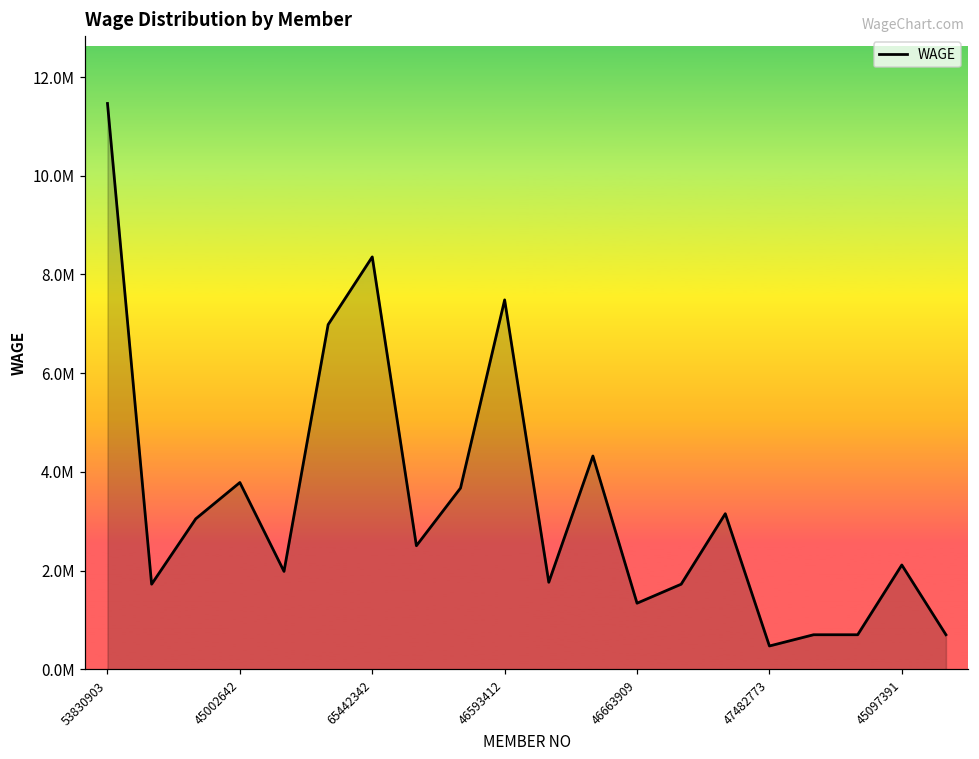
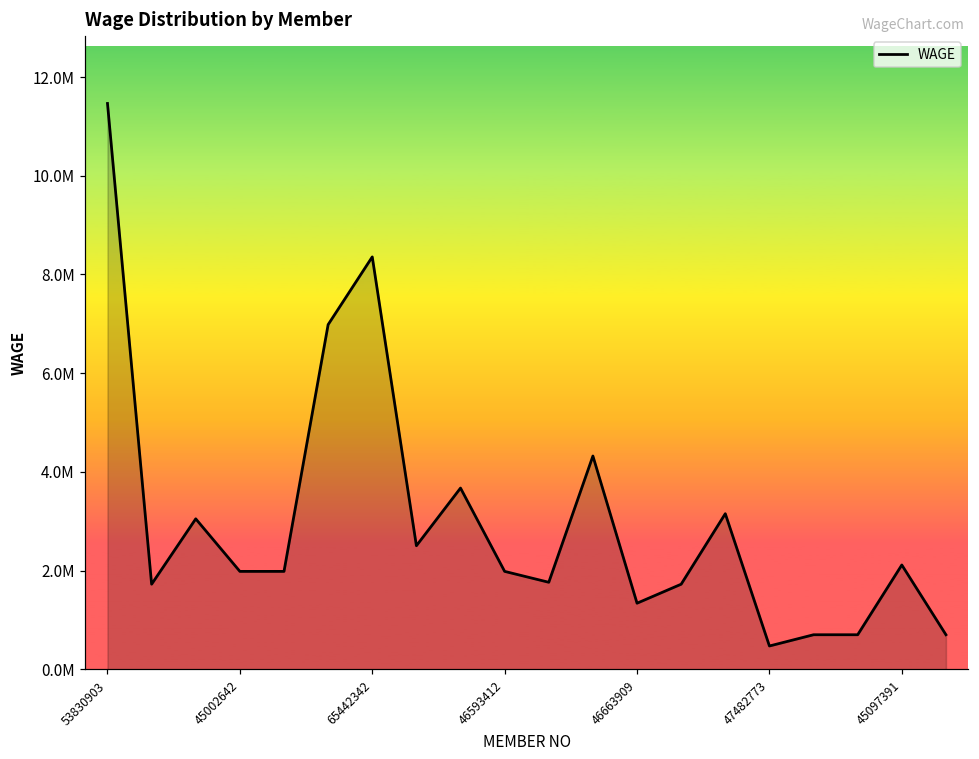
45002642: 3800000 -> 2000000
46593412: 7500000 -> 2000000
